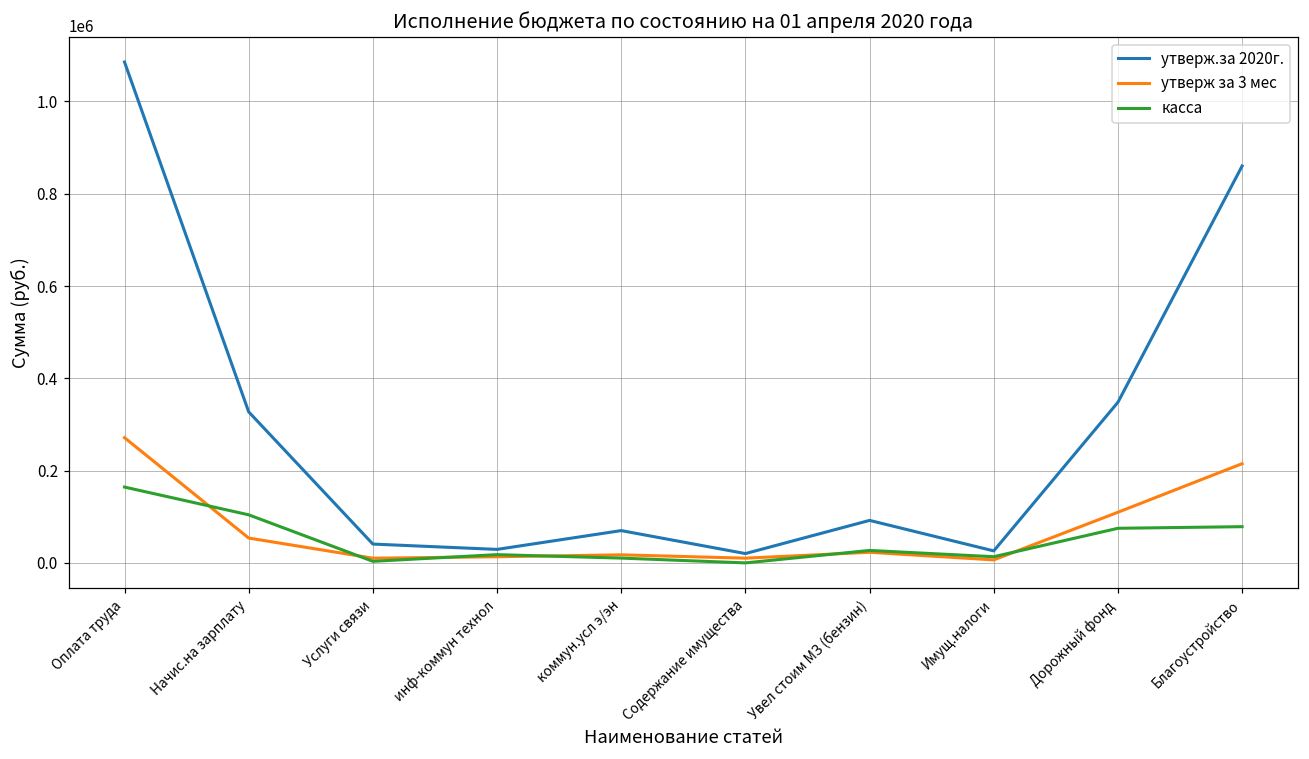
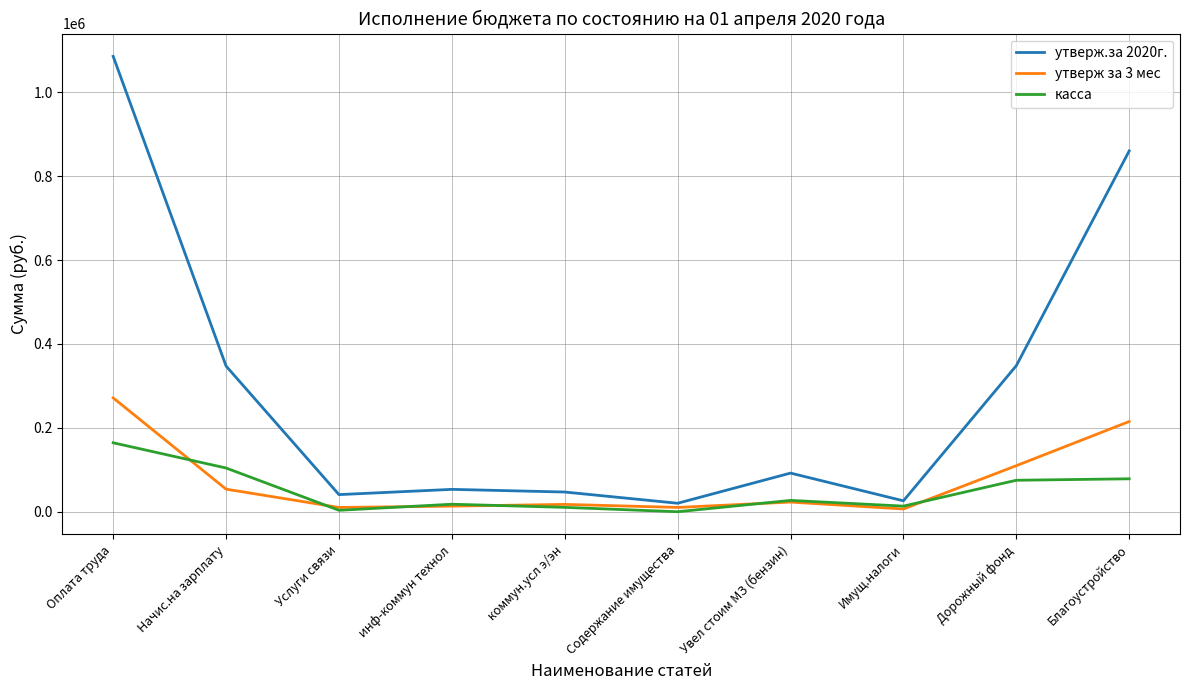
утверж.за 2020г., Начис.на зарплату: 330000 -> 350000
утверж.за 2020г., инф-коммун технол: 30000 -> 50000
утверж.за 2020г., коммун.усл э/эн: 70000 -> 50000
